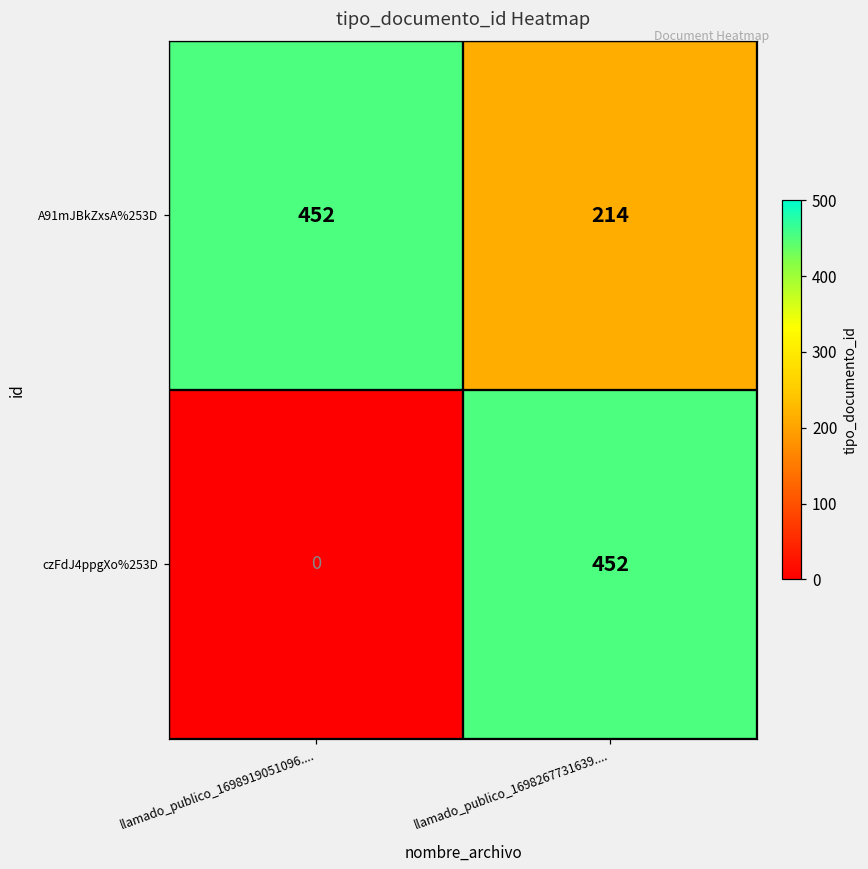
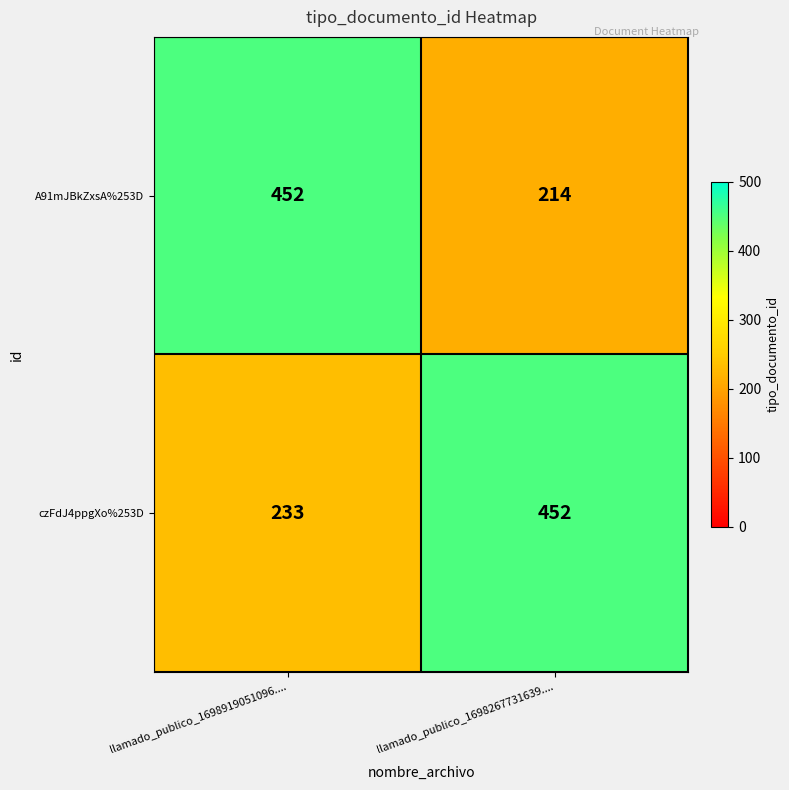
czFdJ4ppgXo%253D, llamado_publico_1698919051096....: 0 -> 233
